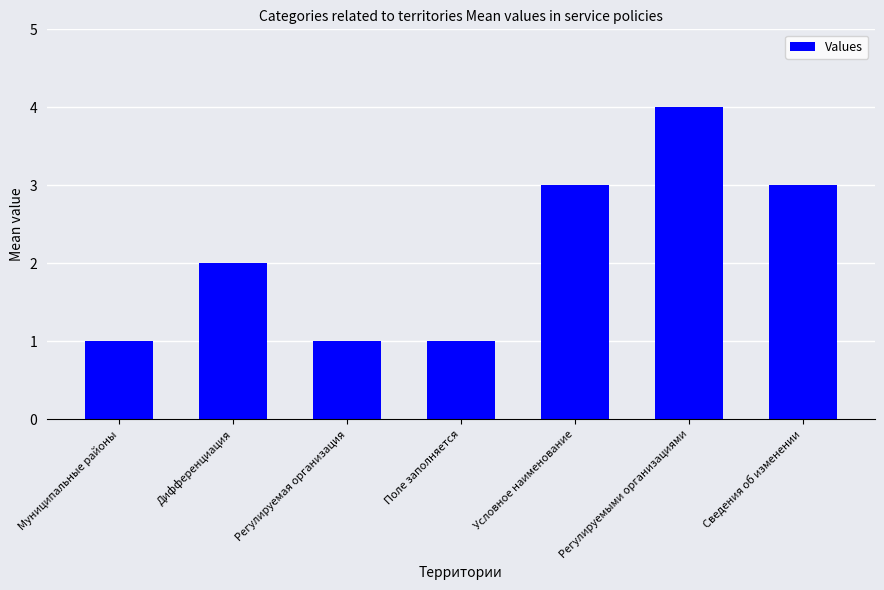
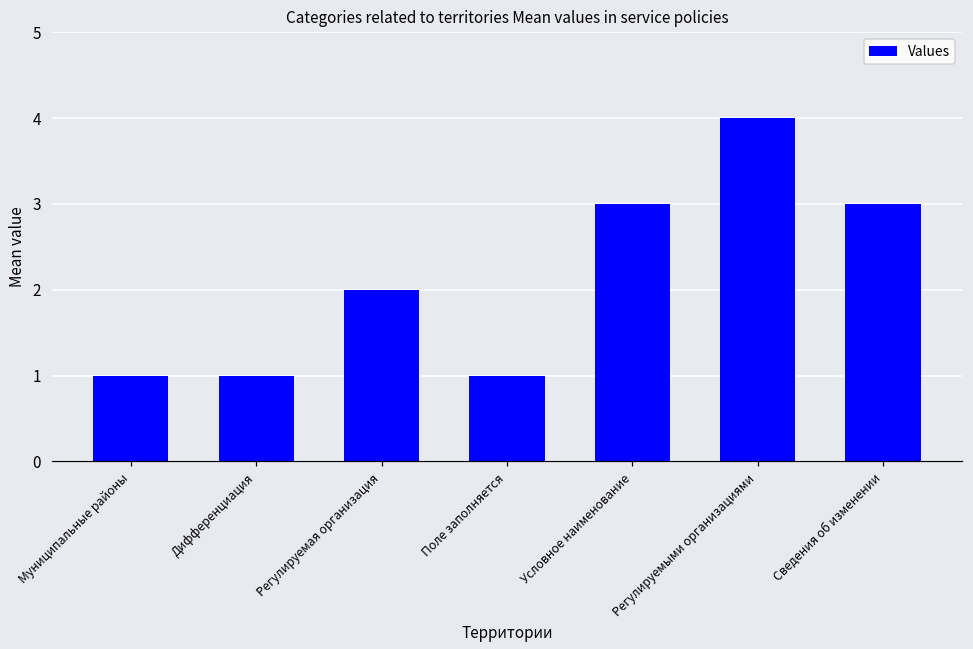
Дифференциация: 2 -> 1
Регулируемая организация: 1 -> 2
